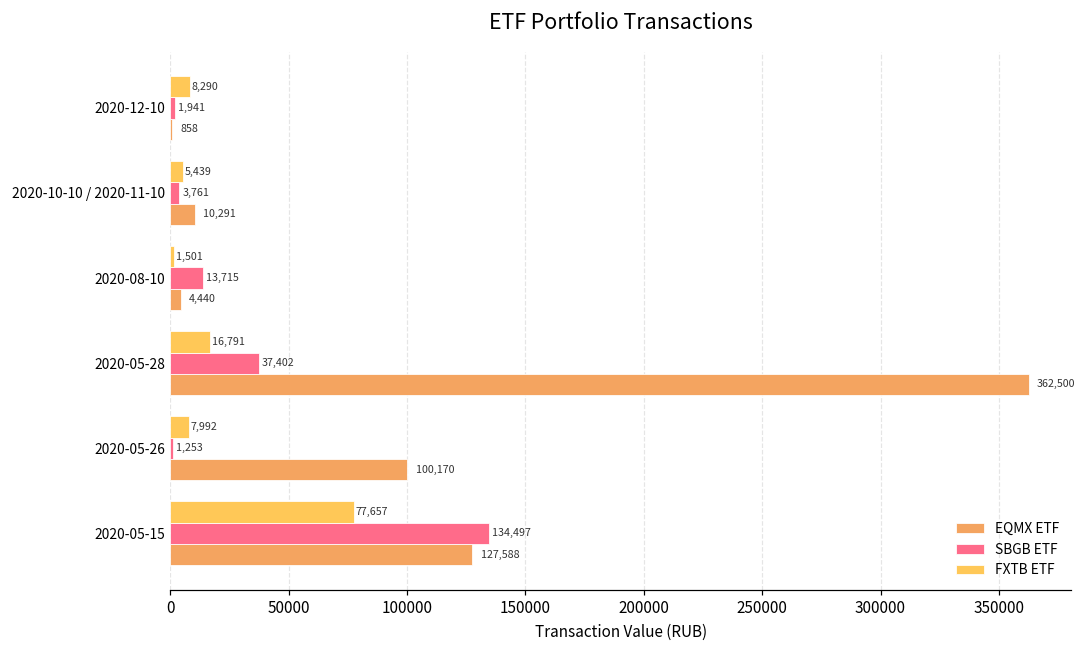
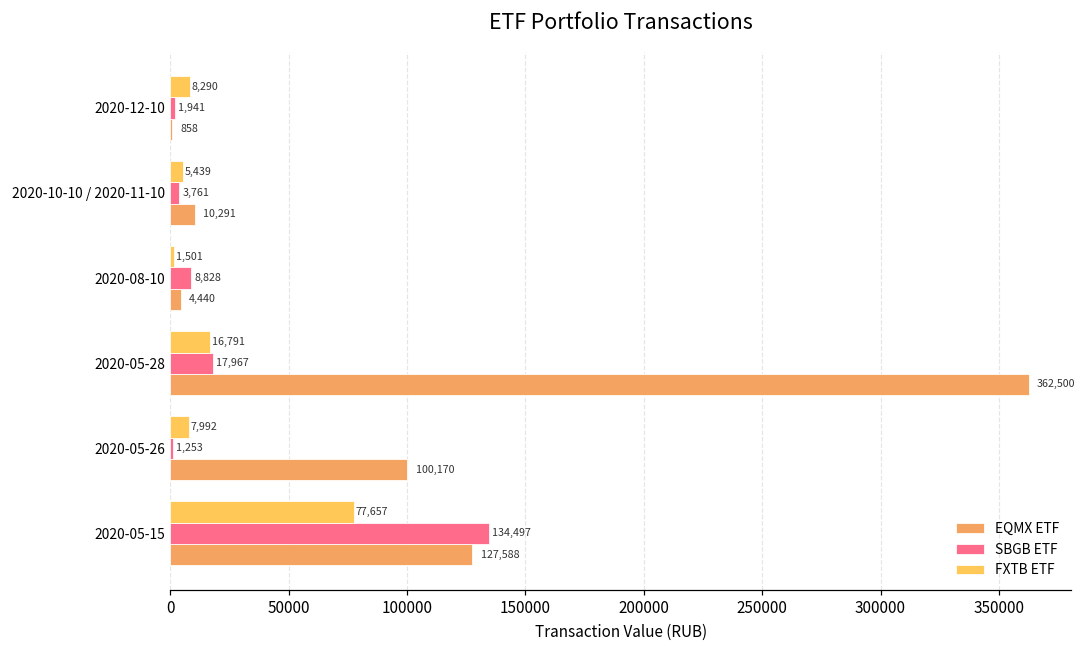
SBGB ETF, 2020-08-10: 13,715 -> 8,828
SBGB ETF, 2020-05-28: 37,402 -> 17,967
